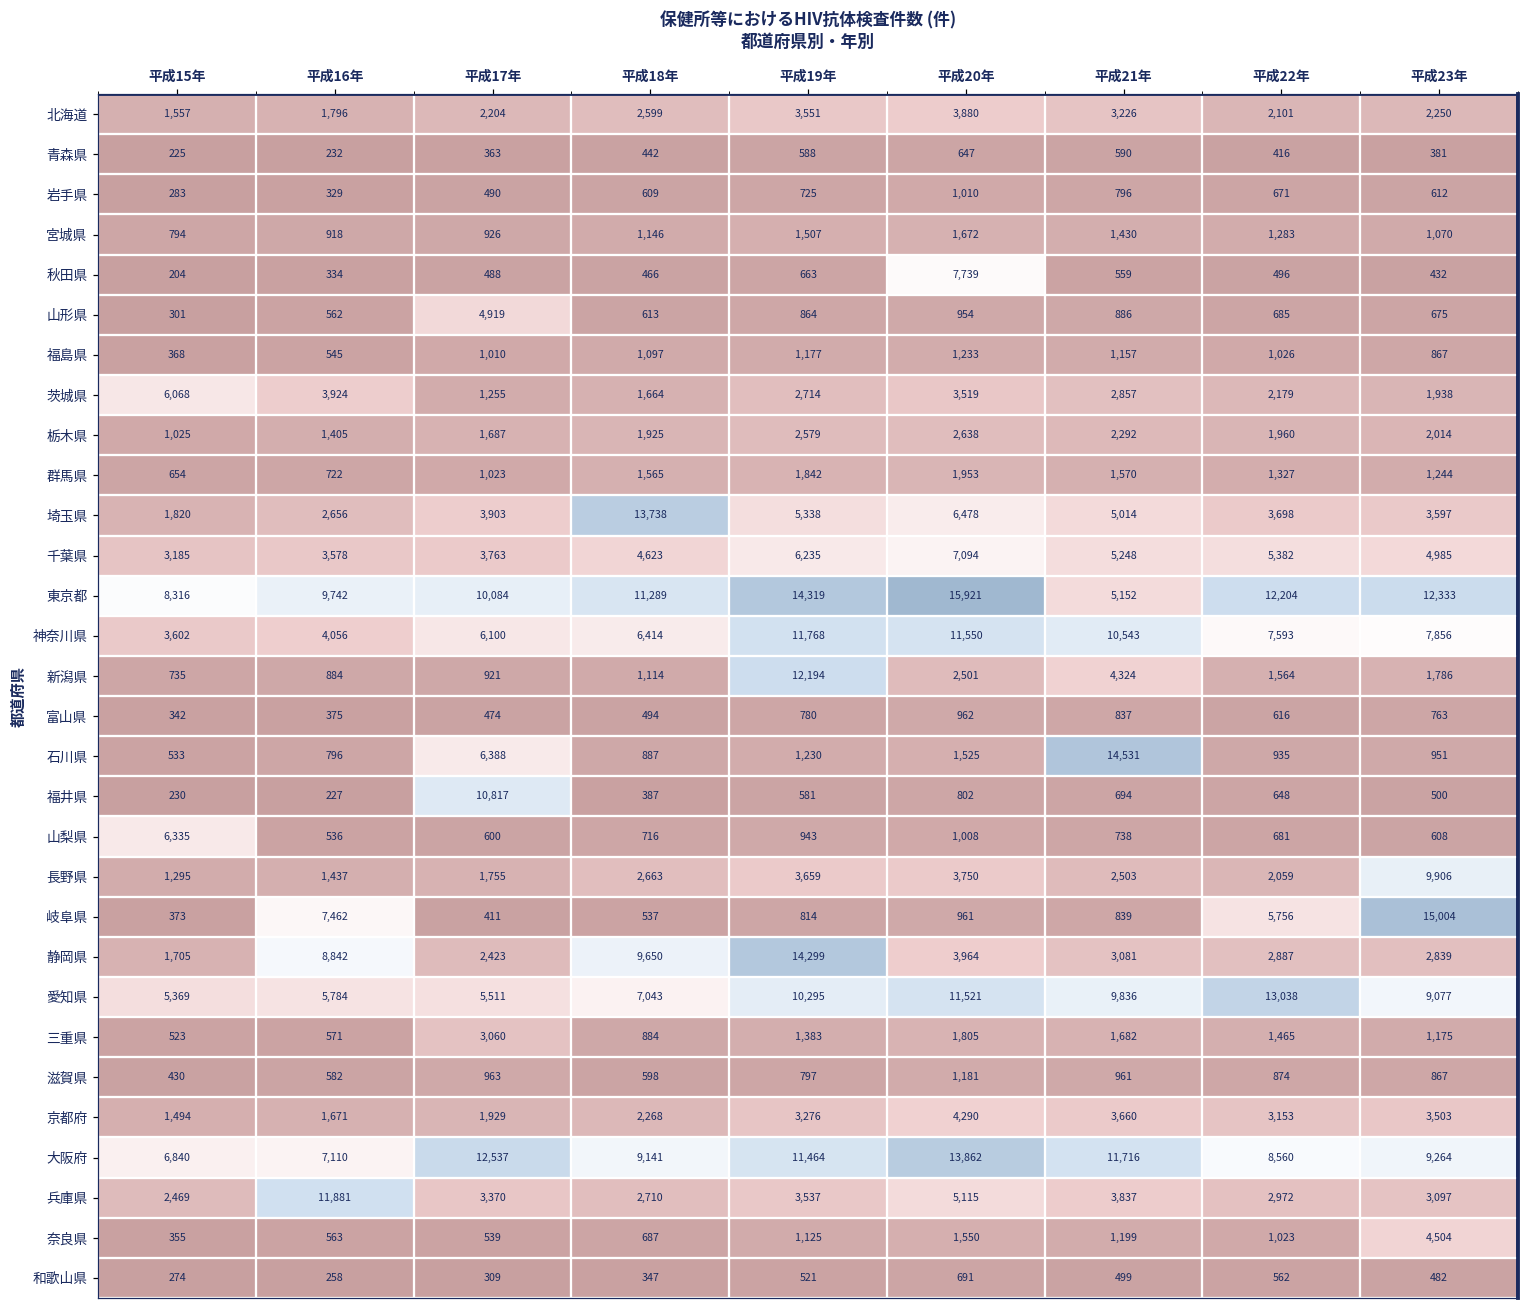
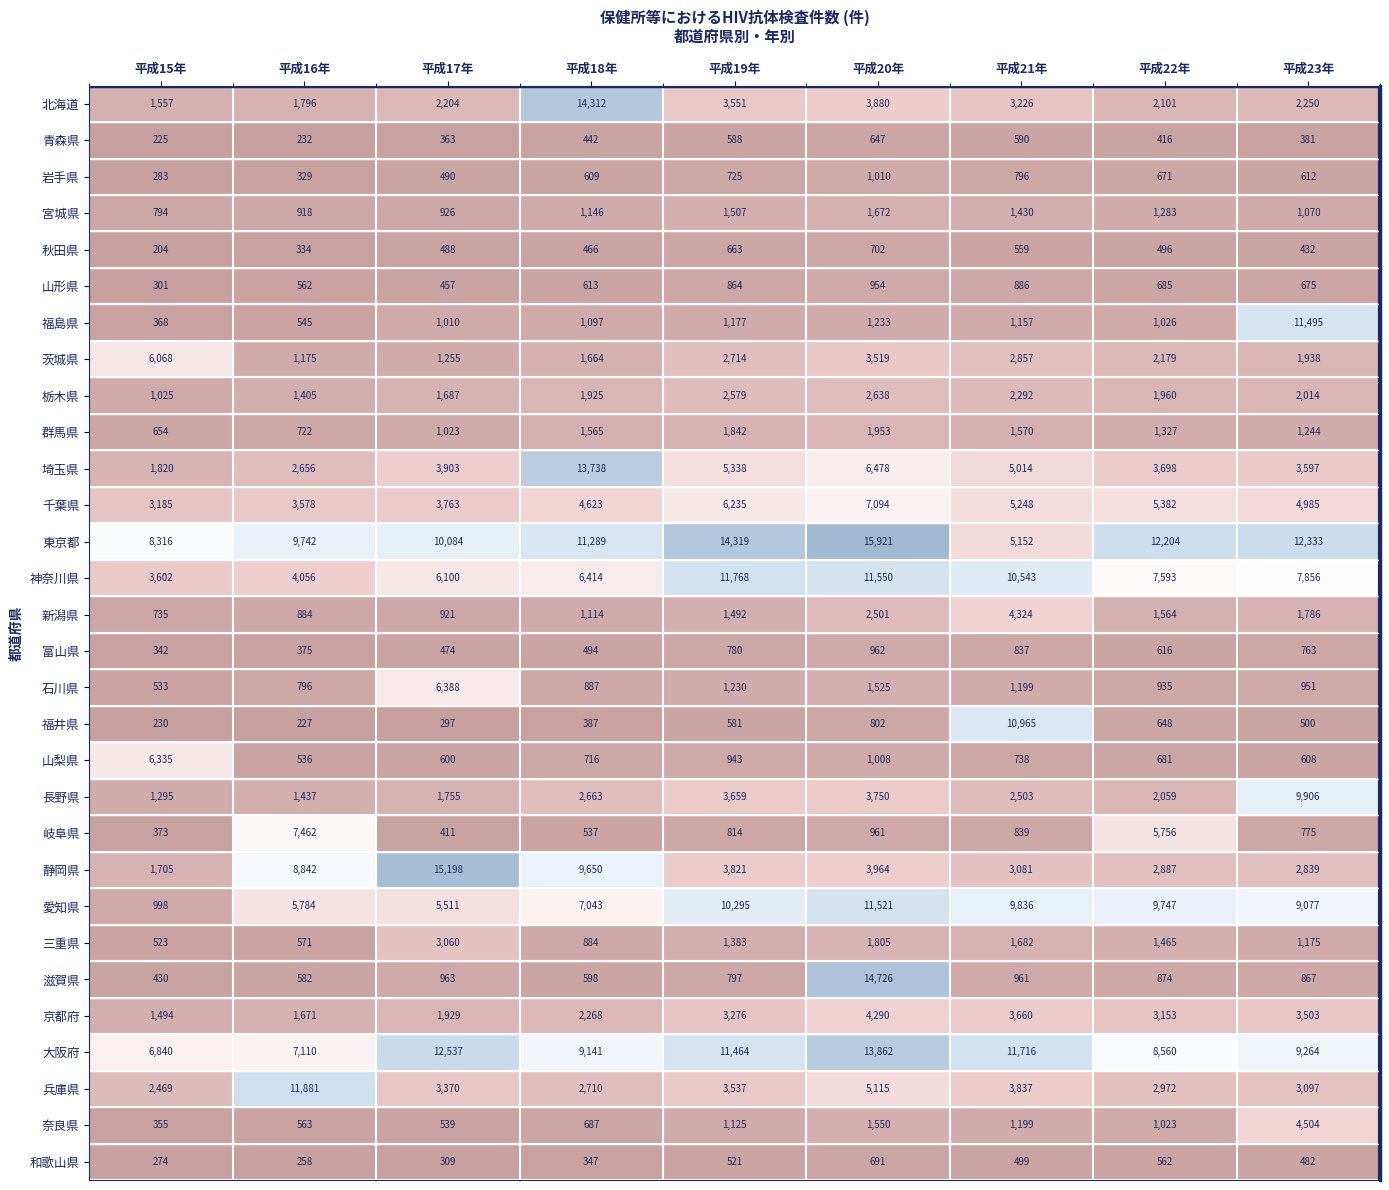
北海道, 平成18年: 2,599 -> 14,312
秋田県, 平成20年: 7,739 -> 702
山形県, 平成17年: 4,919 -> 457
福島県, 平成23年: 867 -> 11,495
茨城県, 平成16年: 3,924 -> 1,175
新潟県, 平成19年: 12,194 -> 1,492
石川県, 平成21年: 14,531 -> 1,199
福井県, 平成17年: 10,817 -> 297
福井県, 平成21年: 694 -> 10,965
岐阜県, 平成23年: 15,004 -> 775
静岡県, 平成17年: 2,423 -> 15,198
静岡県, 平成19年: 14,299 -> 3,821
愛知県, 平成15年: 5,369 -> 998
愛知県, 平成22年: 13,038 -> 9,747
滋賀県, 平成20年: 1,181 -> 14,726
